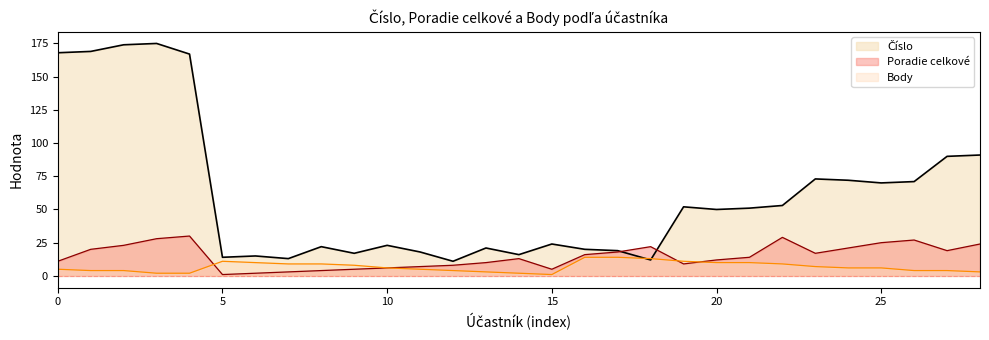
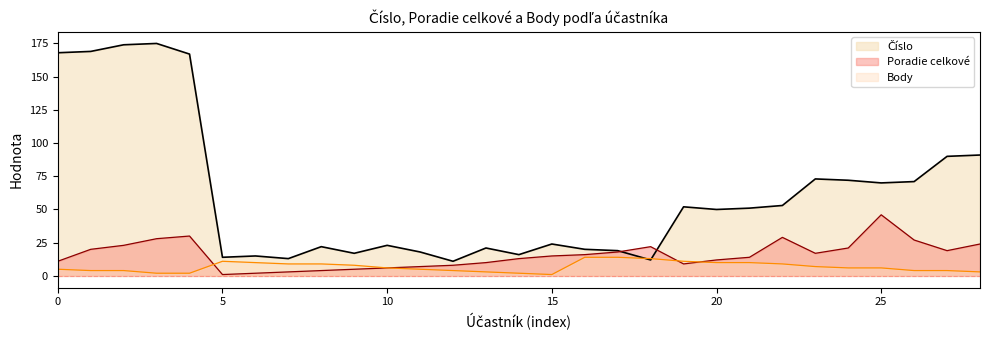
Poradie celkové, 15: 5 -> 15
Poradie celkové, 25: 25 -> 46
